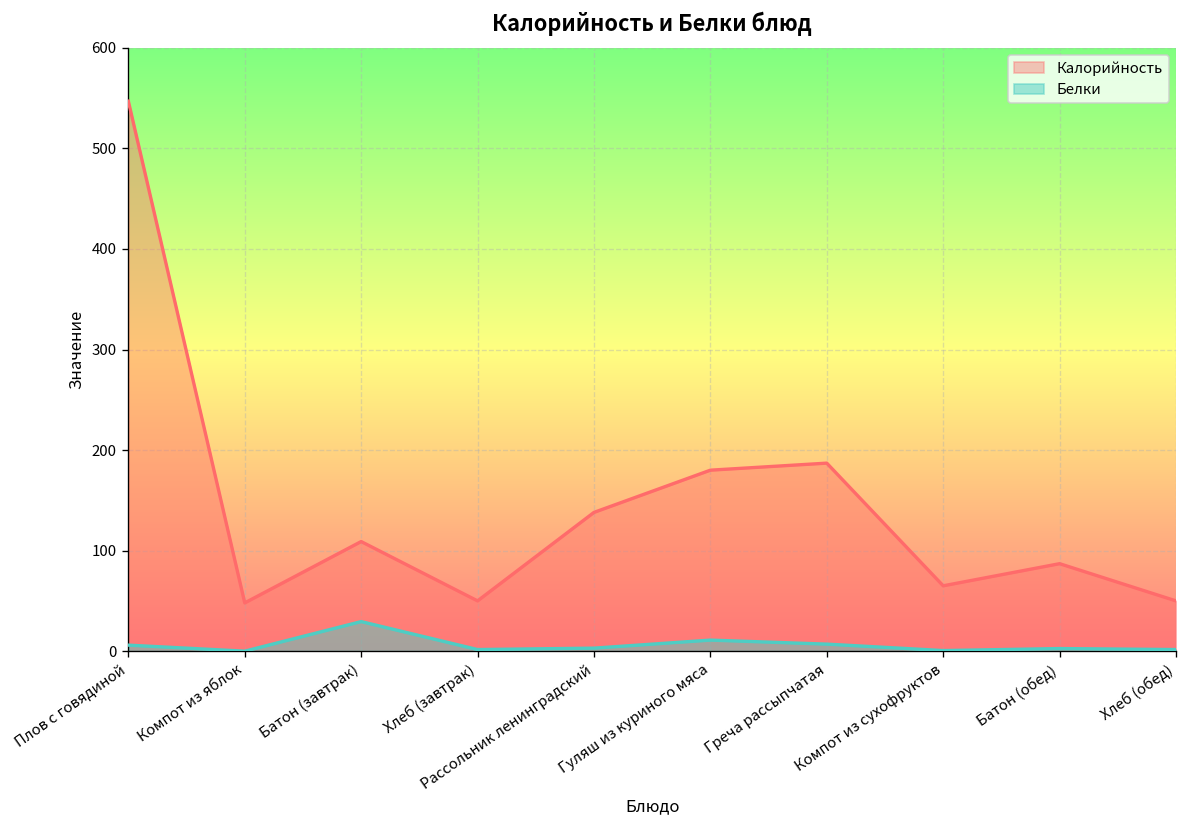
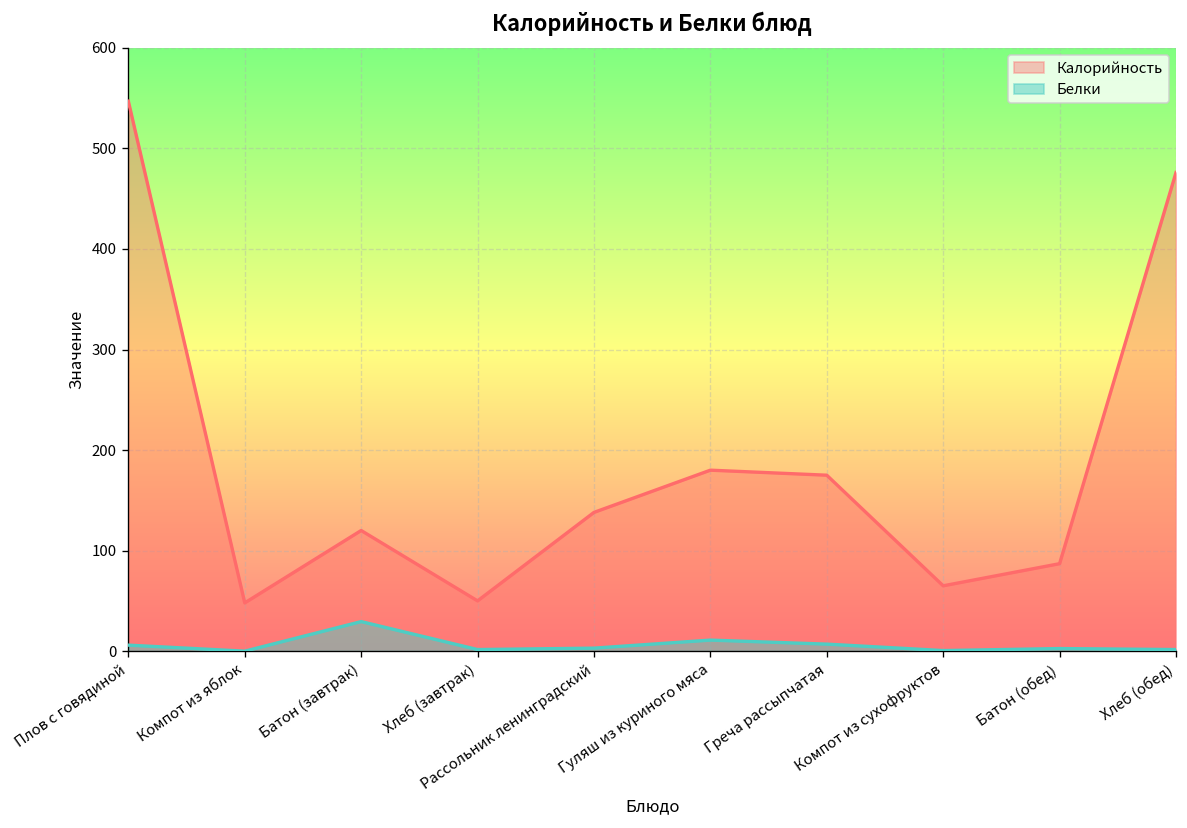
Калорийность, Батон (завтрак): 110 -> 120
Калорийность, Греча рассыпчатая: 190 -> 180
Калорийность, Хлеб (обед): 50 -> 480
